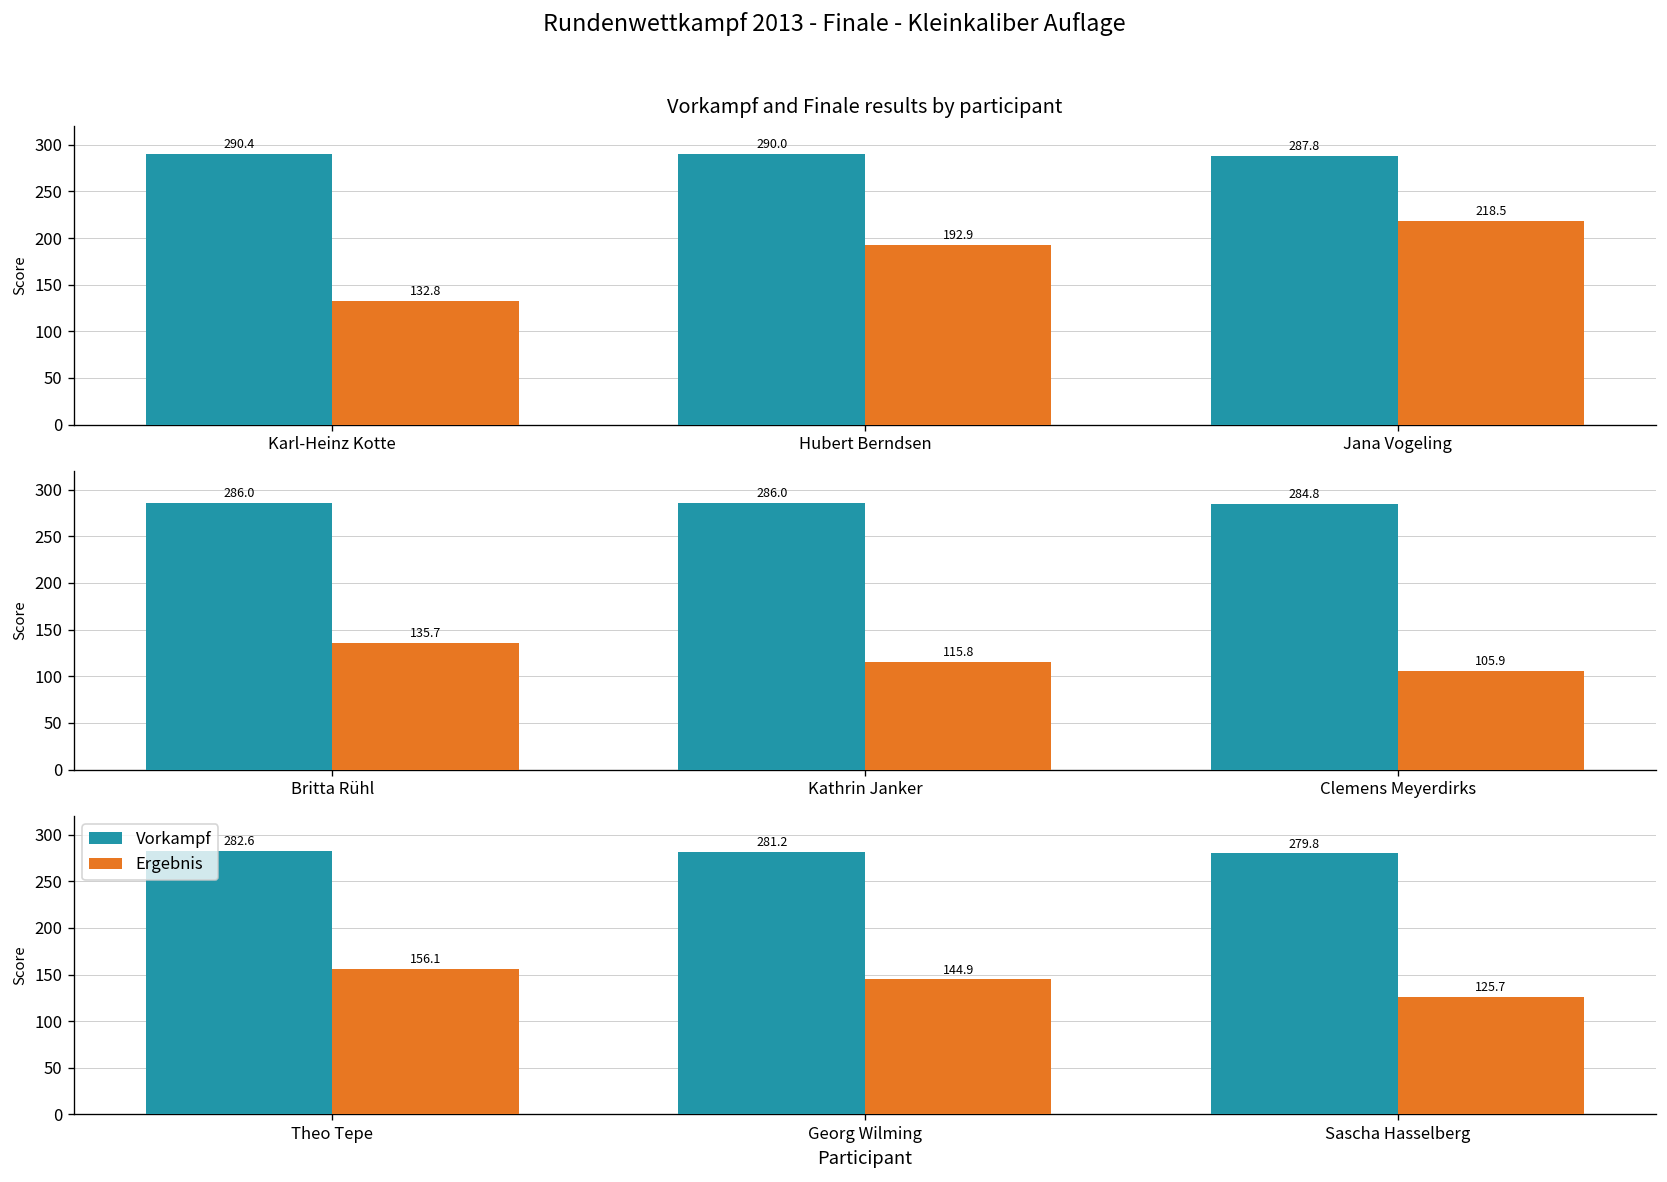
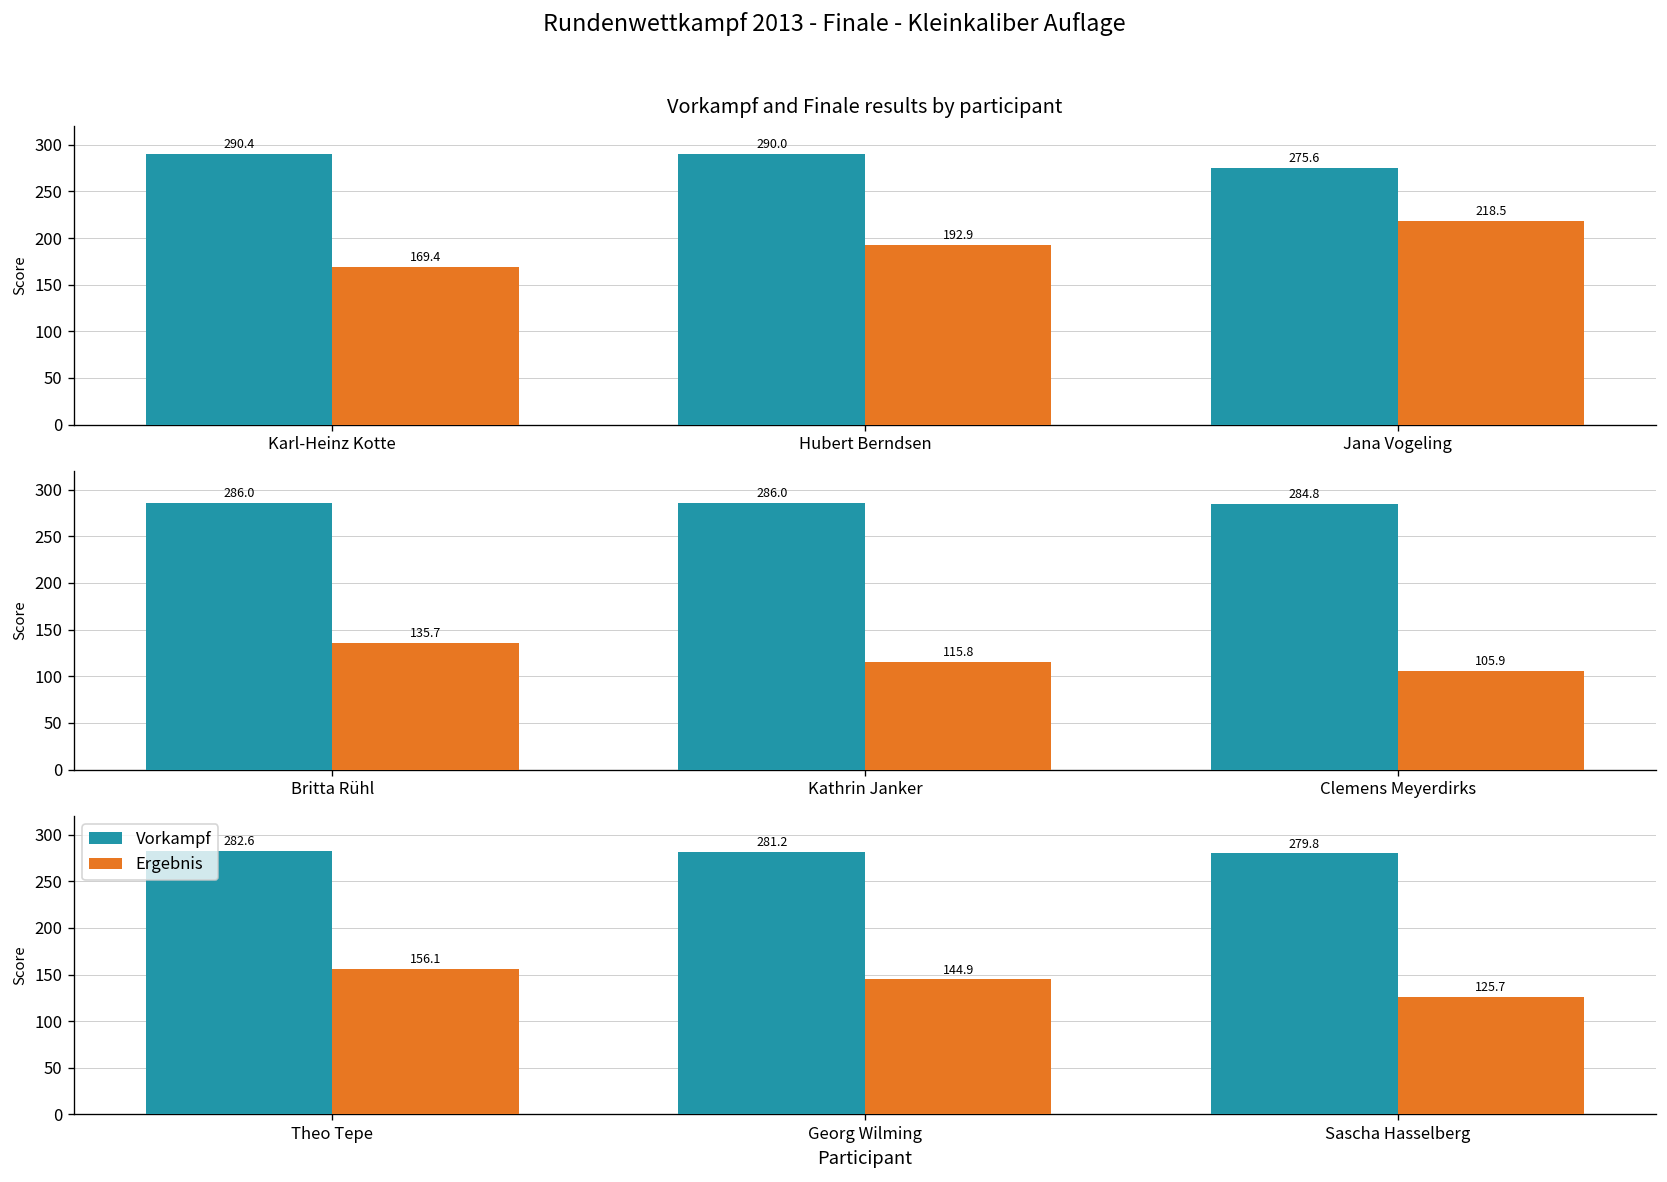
Vorkampf and Finale results by participant, Ergebnis, Karl-Heinz Kotte: 132.8 -> 169.4
Vorkampf and Finale results by participant, Vorkampf, Jana Vogeling: 287.8 -> 275.6
